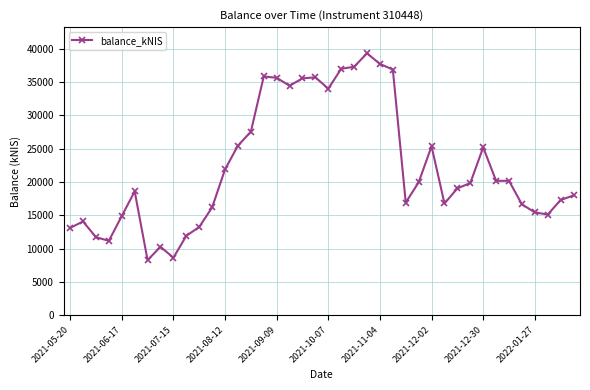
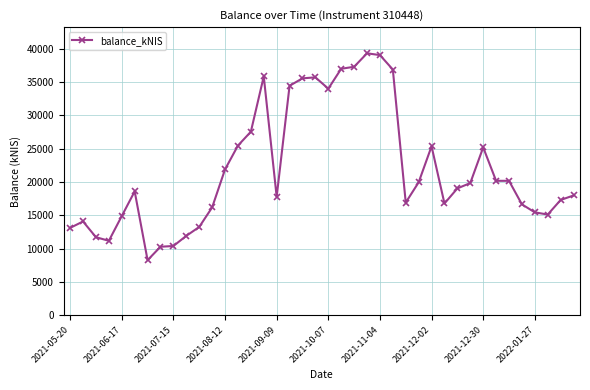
2021-07-15: 9000 -> 10000
2021-09-09: 36000 -> 18000
2021-11-04: 38000 -> 39000
